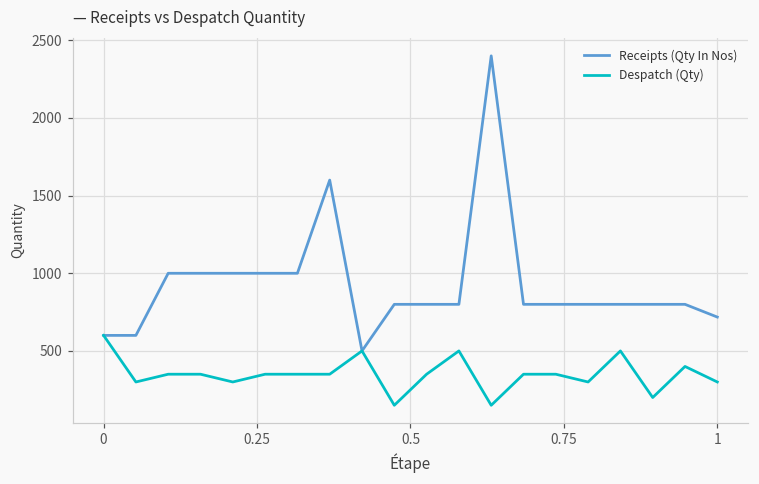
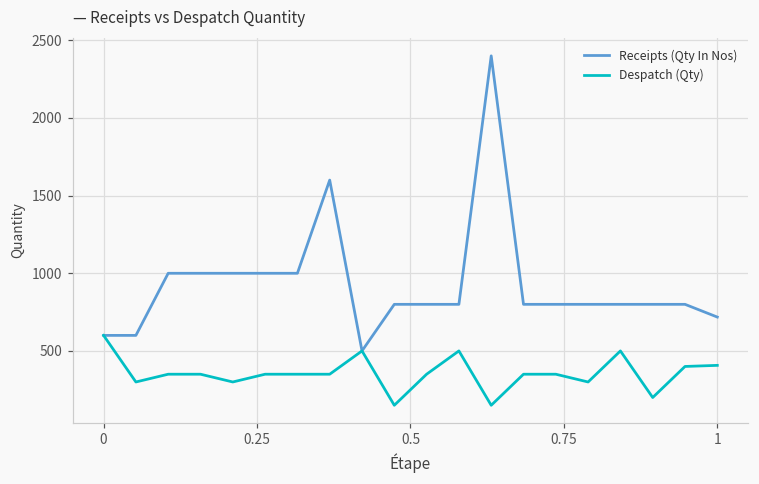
Despatch (Qty), 1: 300 -> 410
